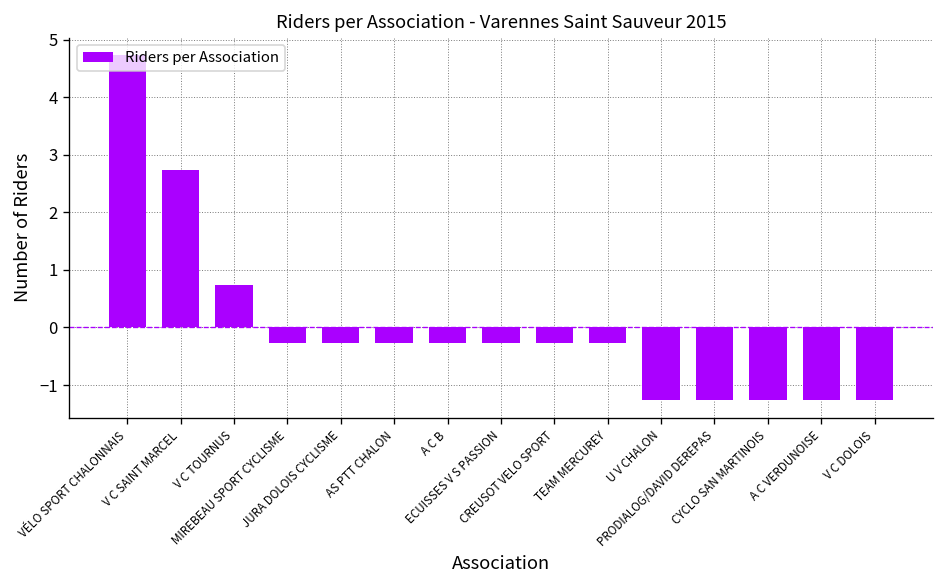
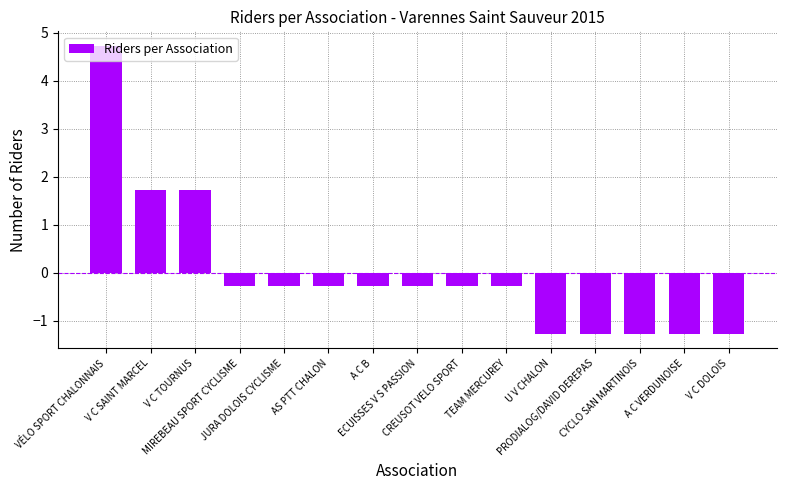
V C SAINT MARCEL: 2.7 -> 1.7
V C TOURNUS: 0.7 -> 1.7
